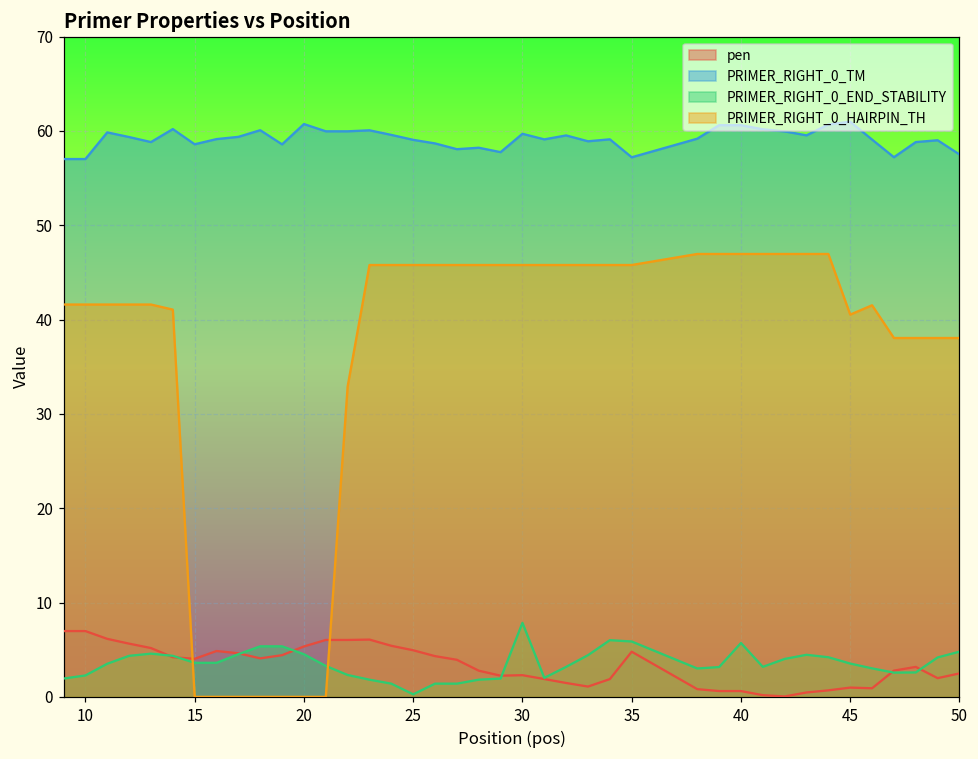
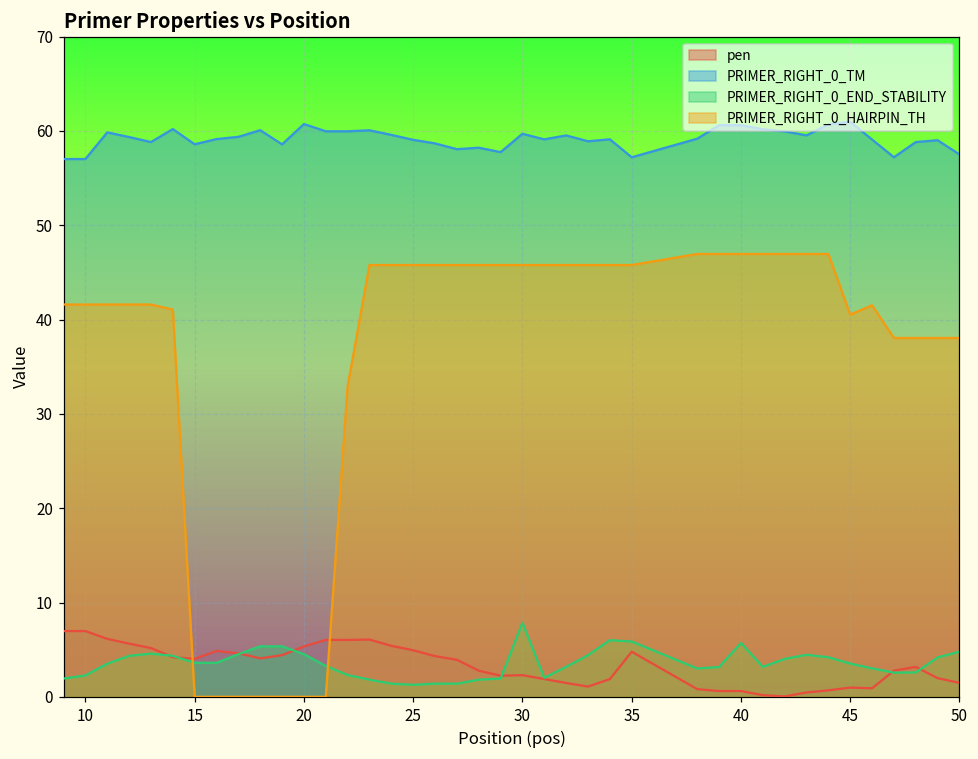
PRIMER_RIGHT_0_END_STABILITY, 25: 0 -> 1
pen, 50: 2 -> 1
